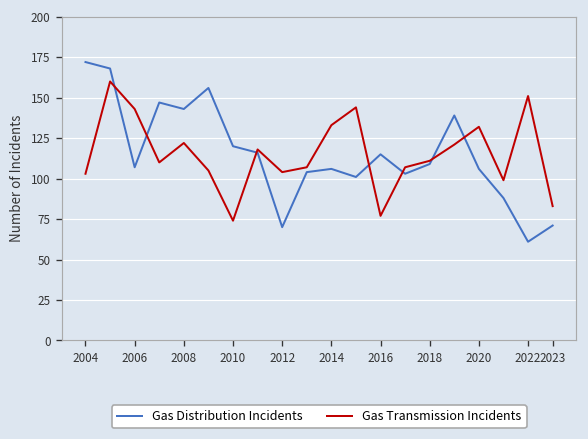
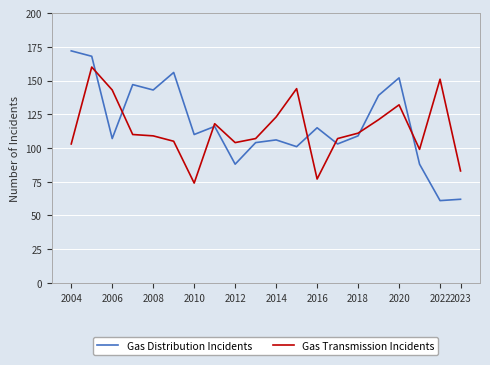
Gas Transmission Incidents, 2008: 122 -> 109
Gas Distribution Incidents, 2010: 120 -> 110
Gas Distribution Incidents, 2012: 70 -> 88
Gas Transmission Incidents, 2014: 133 -> 123
Gas Distribution Incidents, 2020: 106 -> 152
Gas Distribution Incidents, 2023: 71 -> 62
